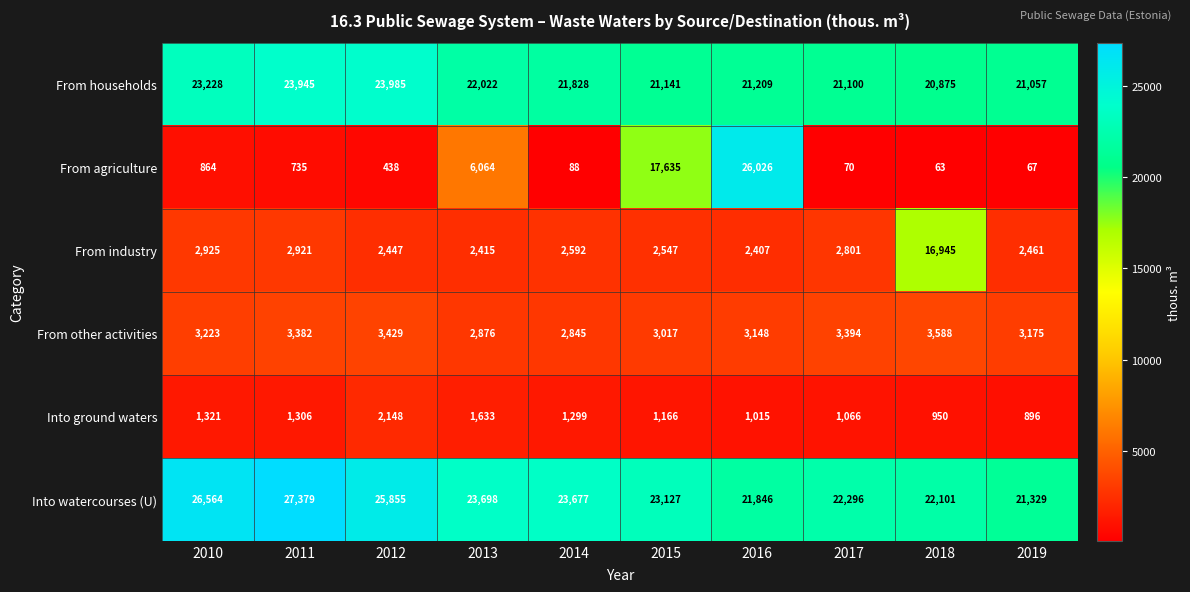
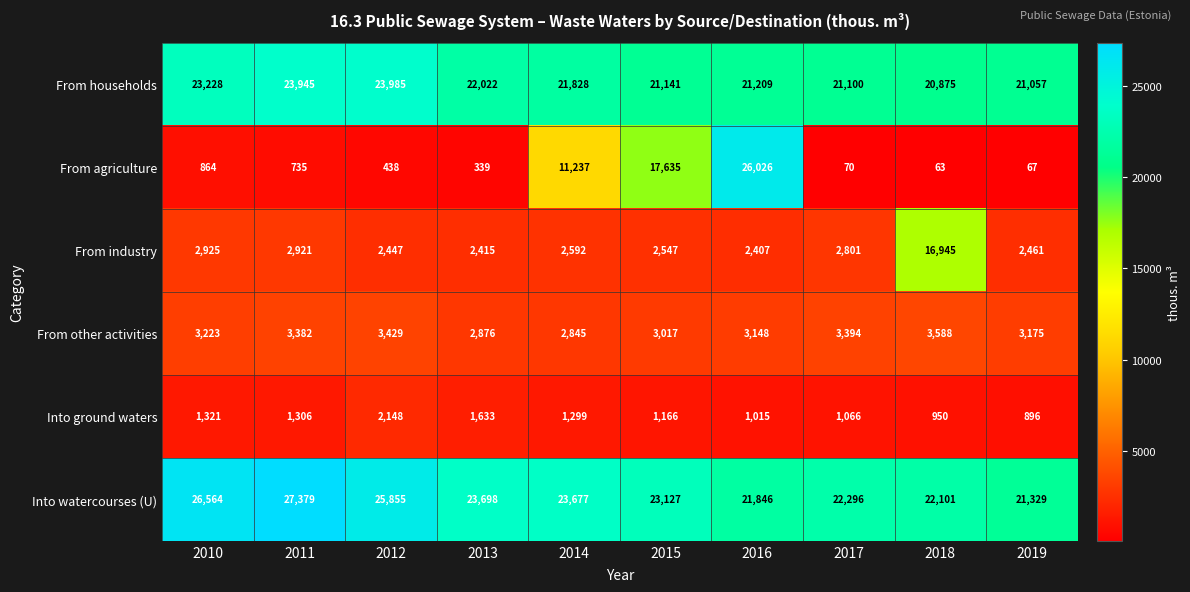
From agriculture, 2013: 6,064 -> 339
From agriculture, 2014: 88 -> 11,237
